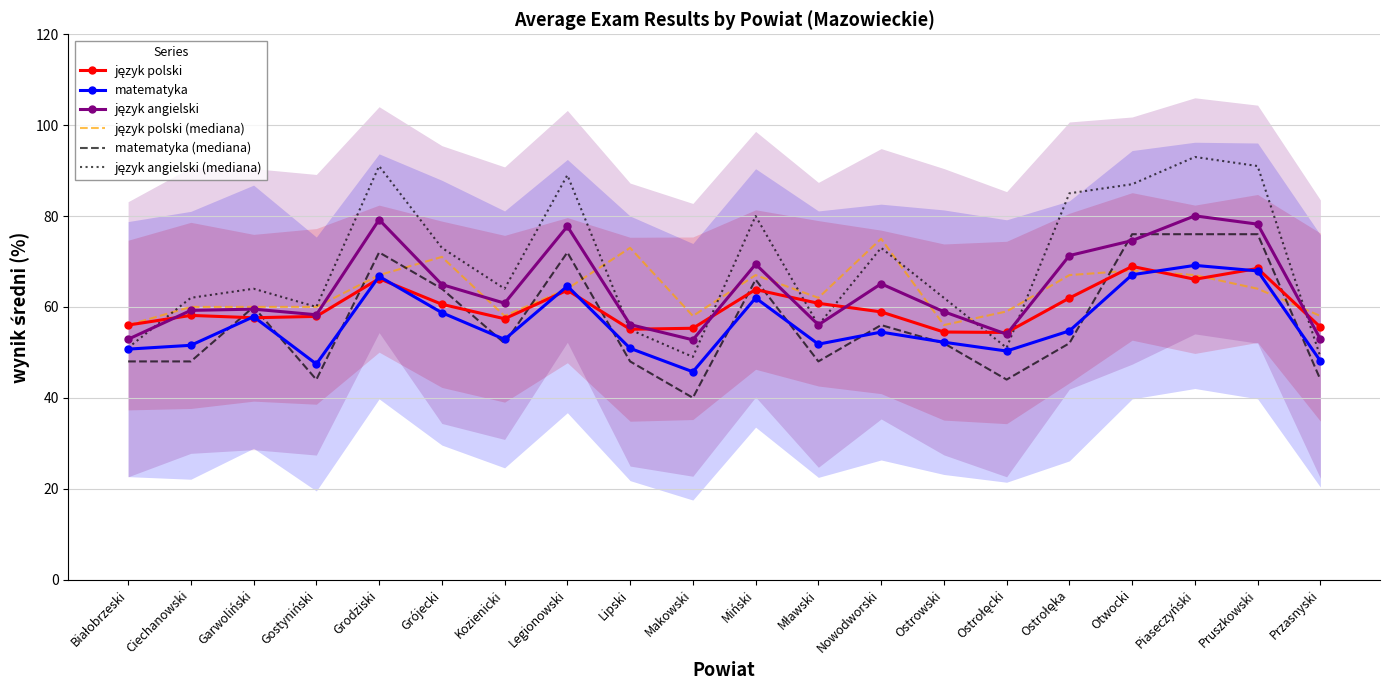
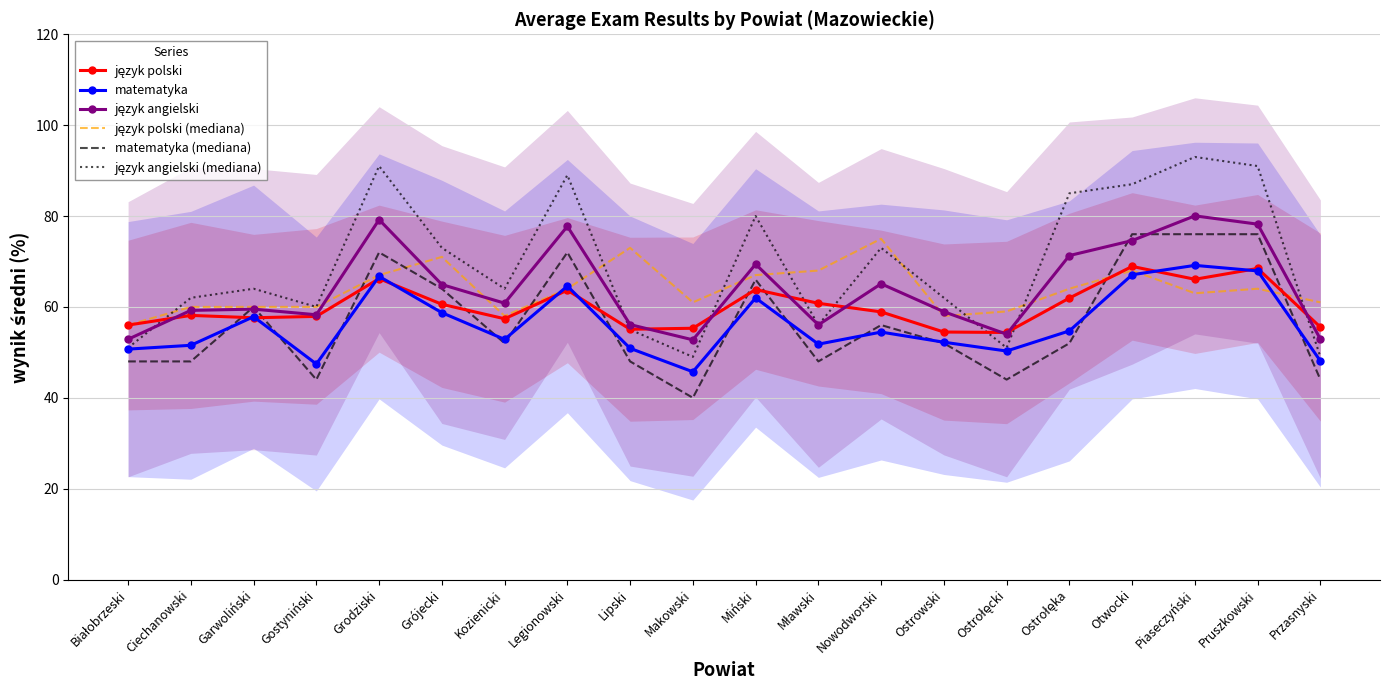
język polski (mediana), Makowski: 58 -> 61
język polski (mediana), Mławski: 62 -> 68
język polski (mediana), Ostrowski: 56 -> 58
język polski (mediana), Ostrołęka: 67 -> 64
język polski (mediana), Piaseczyński: 67 -> 63
język polski (mediana), Przasnyski: 58 -> 61
